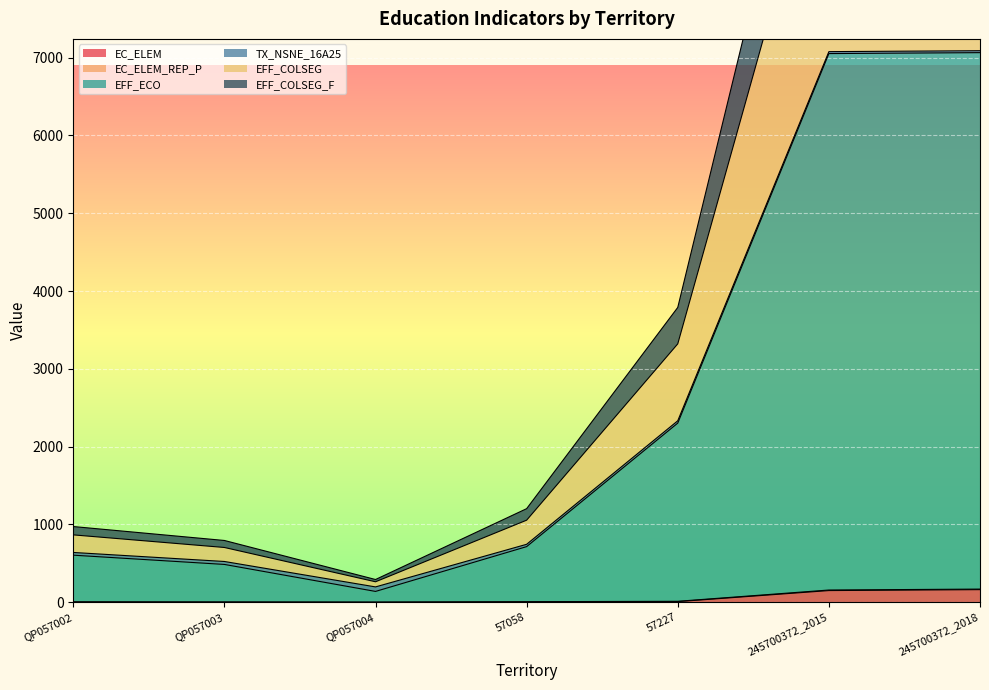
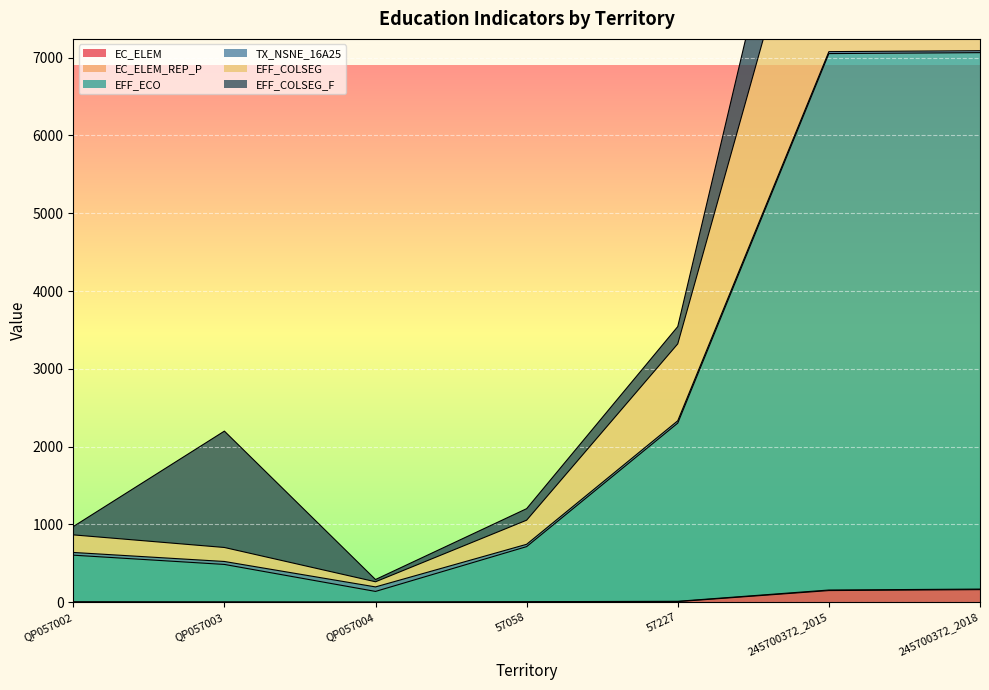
EFF_COLSEG_F, QP057003: 100 -> 1500
EFF_COLSEG_F, 57227: 500 -> 200
